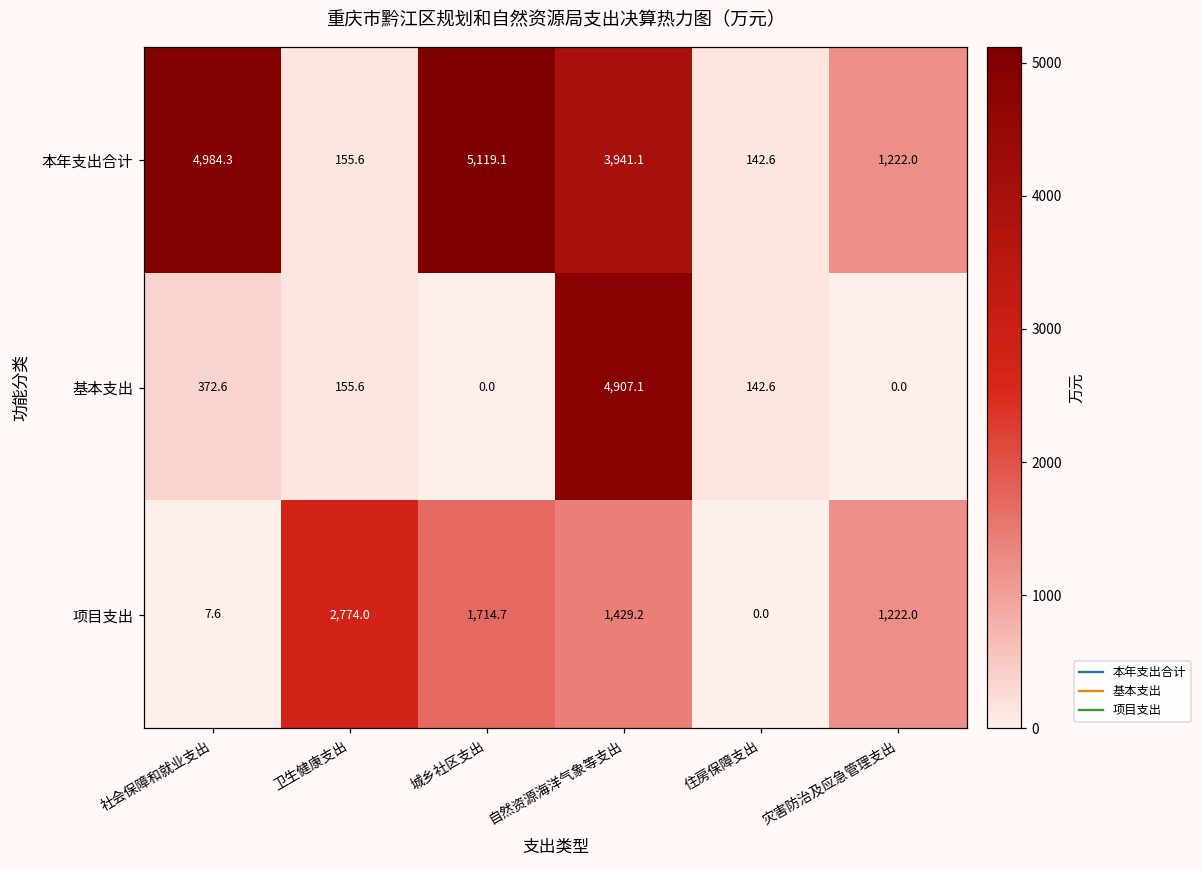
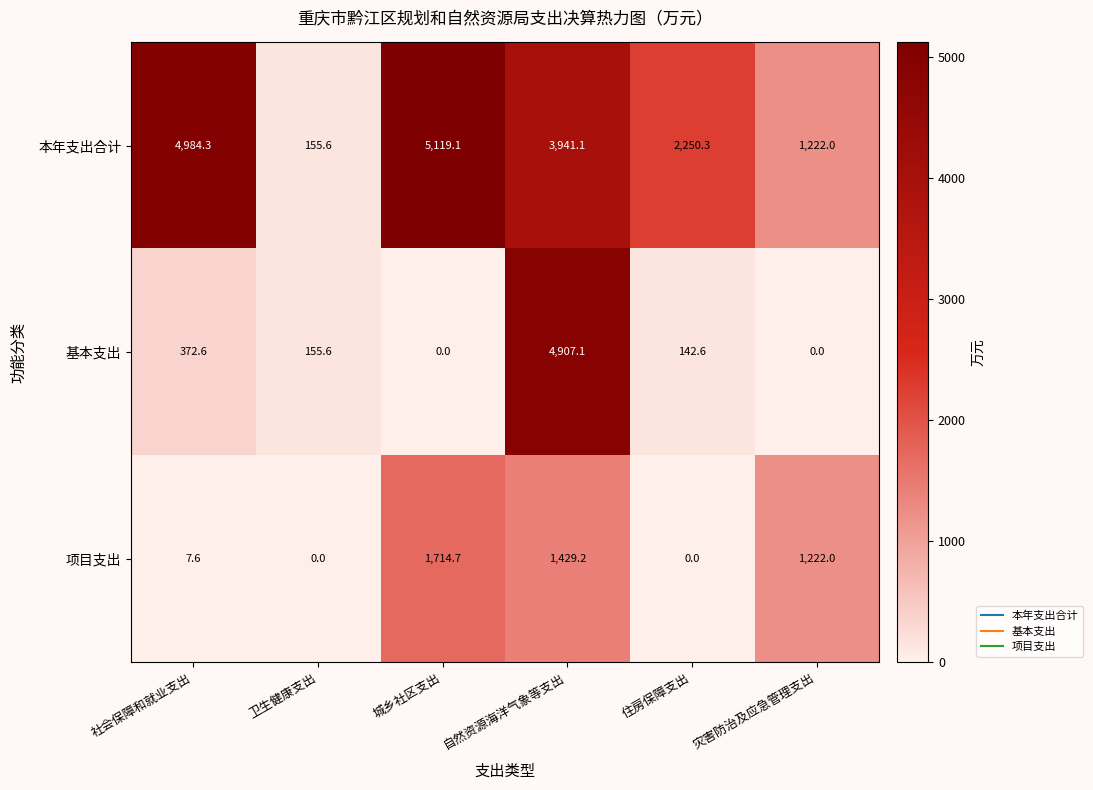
本年支出合计, 住房保障支出: 142.6 -> 2,250.3
项目支出, 卫生健康支出: 2,774.0 -> 0.0
